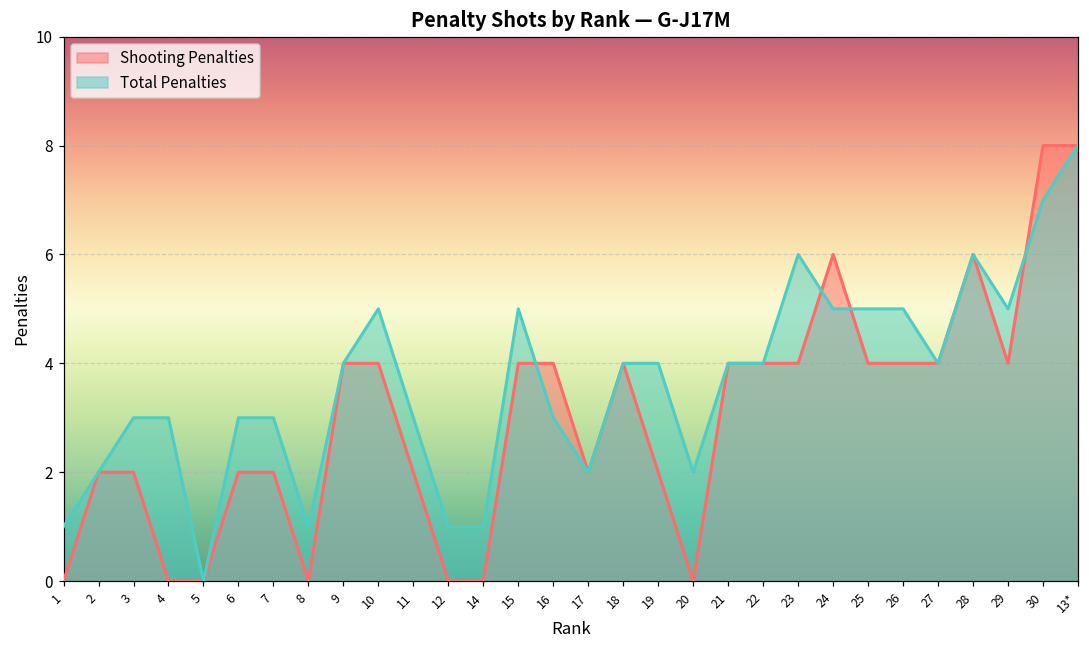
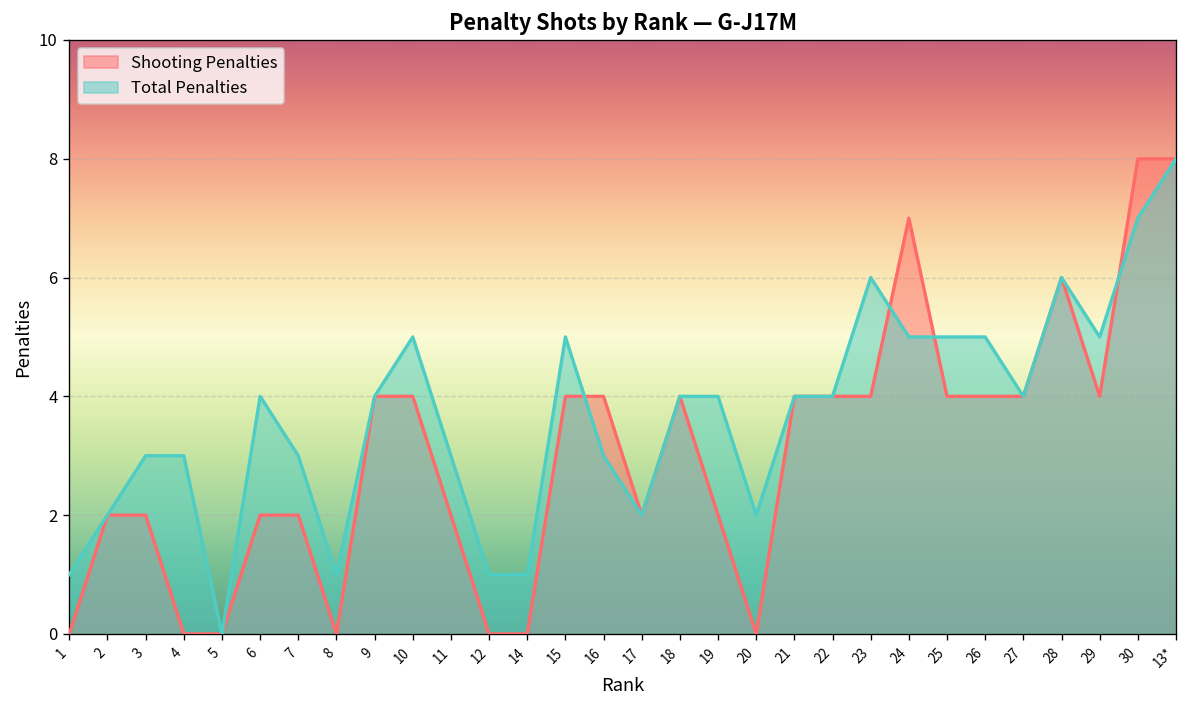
Total Penalties, 6: 3 -> 4
Shooting Penalties, 24: 6 -> 7
